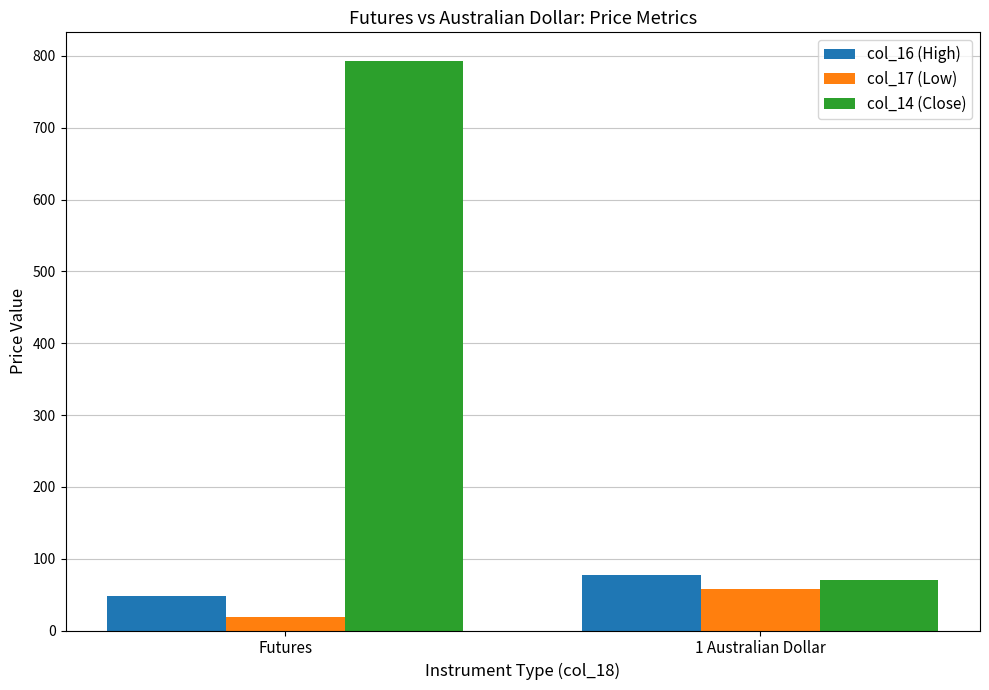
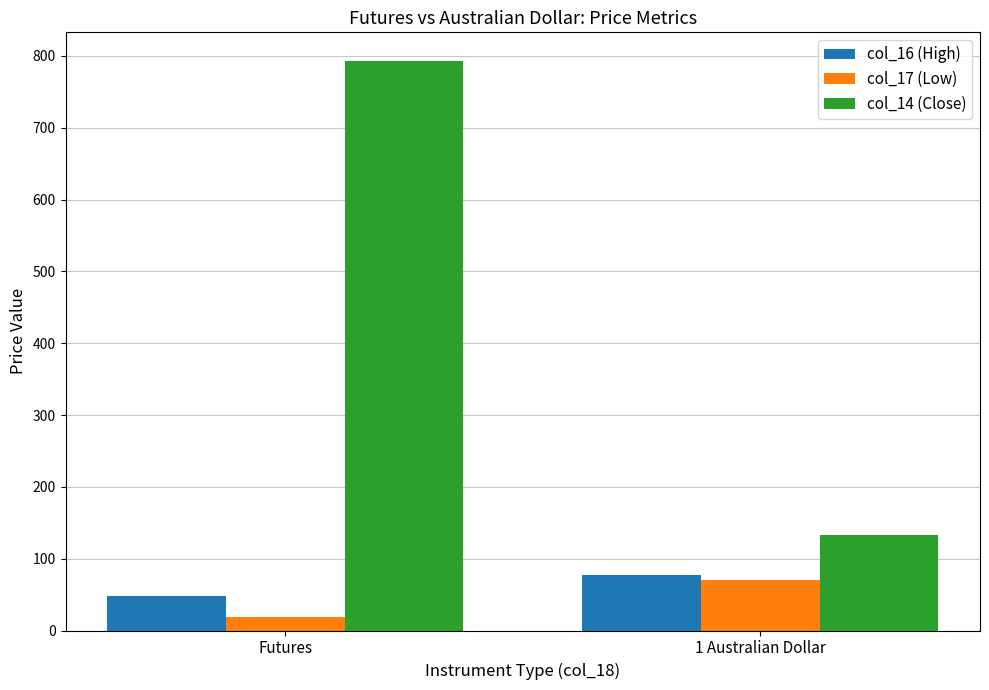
col_17 (Low), 1 Australian Dollar: 60 -> 70
col_14 (Close), 1 Australian Dollar: 70 -> 130
